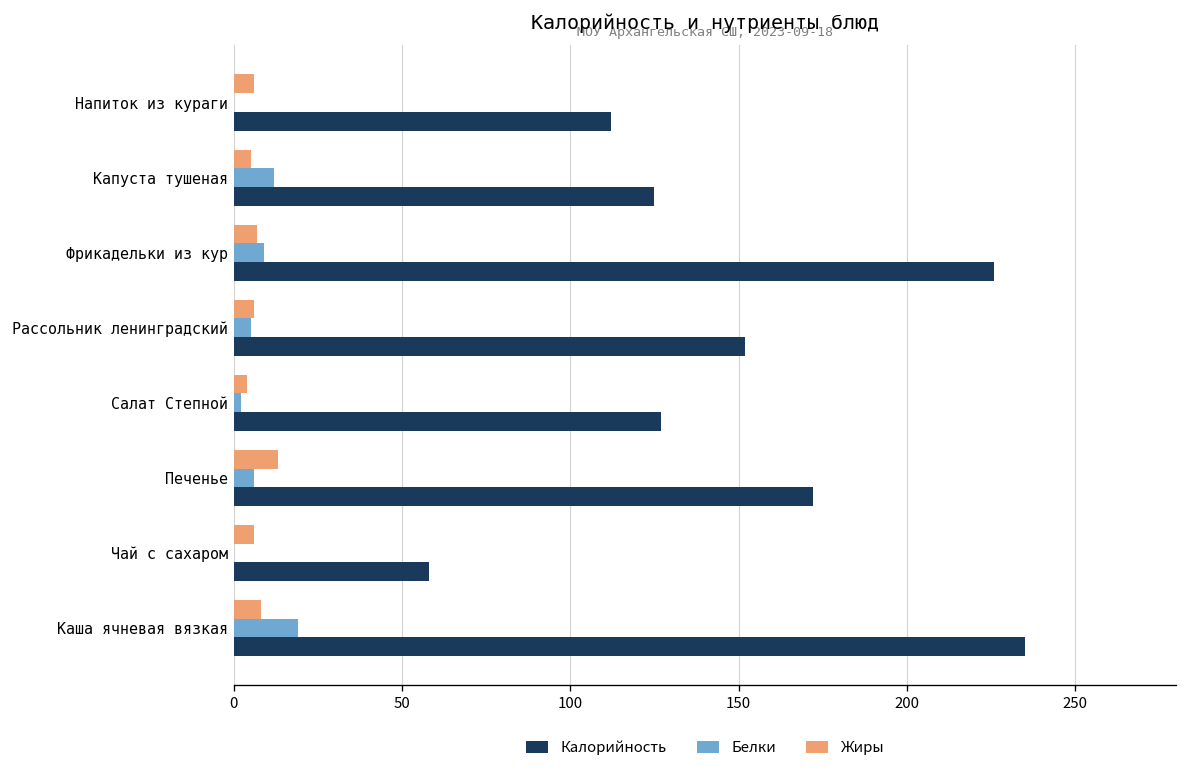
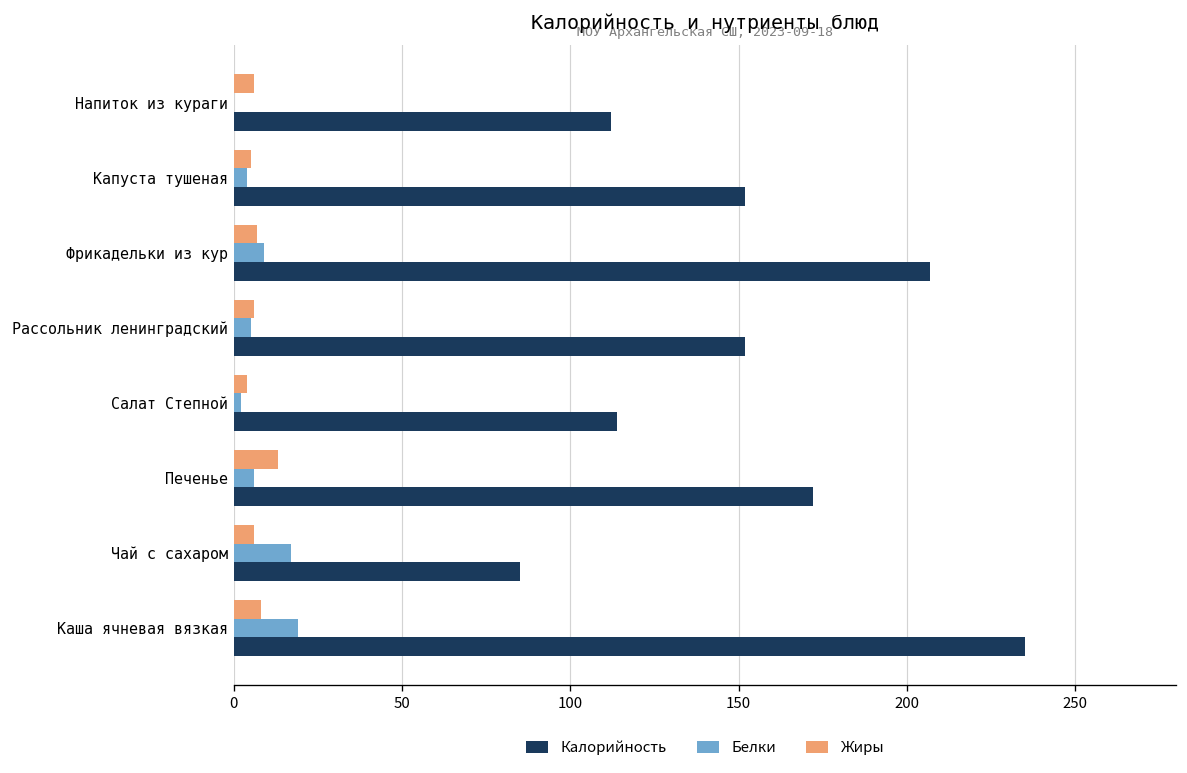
Белки, Капуста тушеная: 12 -> 4
Калорийность, Капуста тушеная: 125 -> 152
Калорийность, Фрикадельки из кур: 226 -> 207
Калорийность, Салат Степной: 127 -> 114
Белки, Чай с сахаром: 0 -> 17
Калорийность, Чай с сахаром: 58 -> 85
